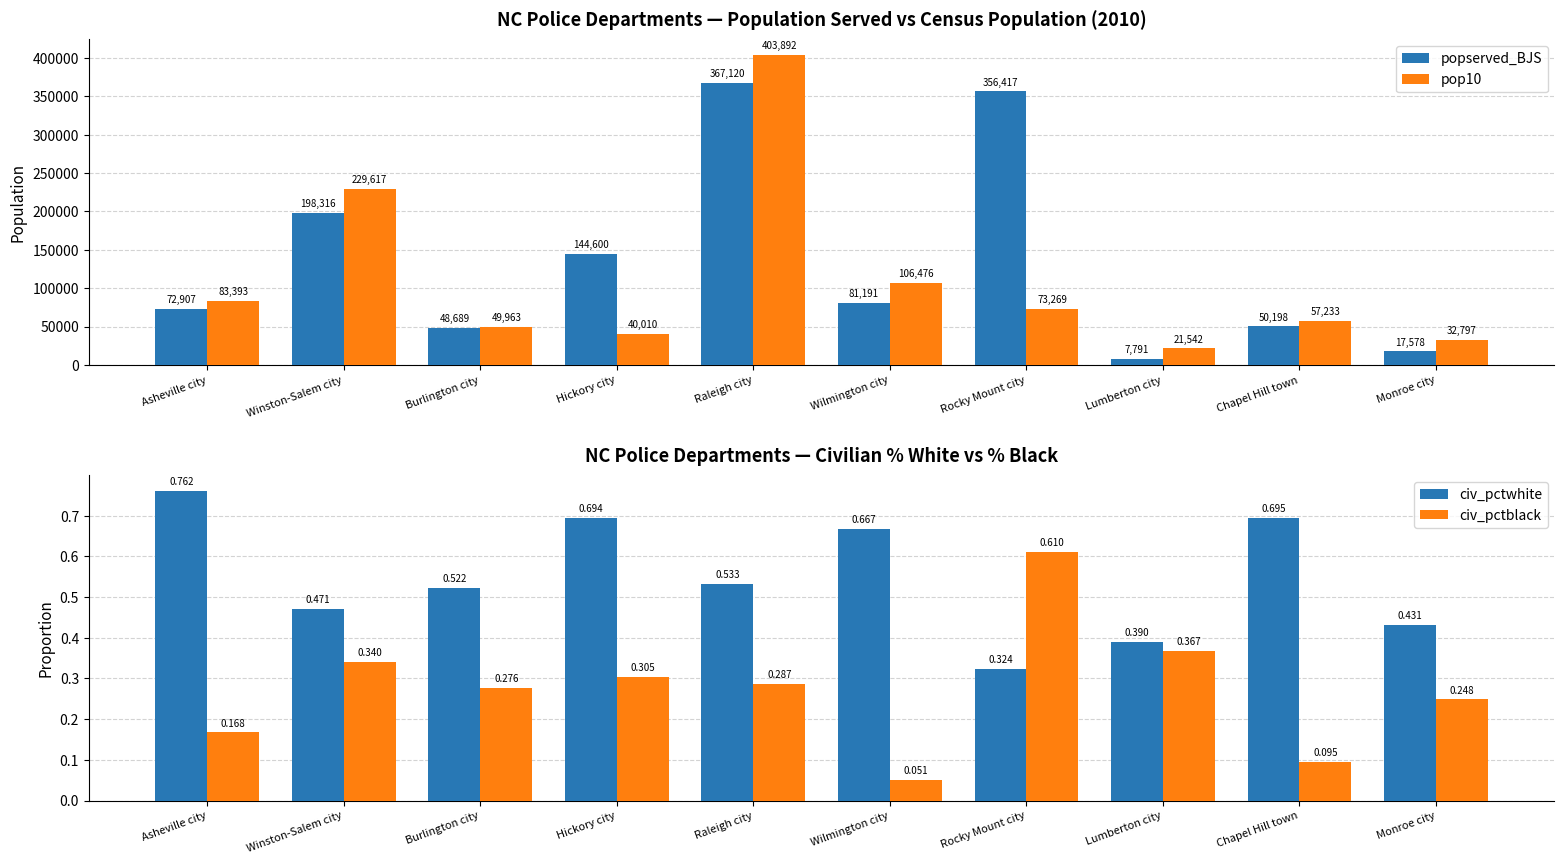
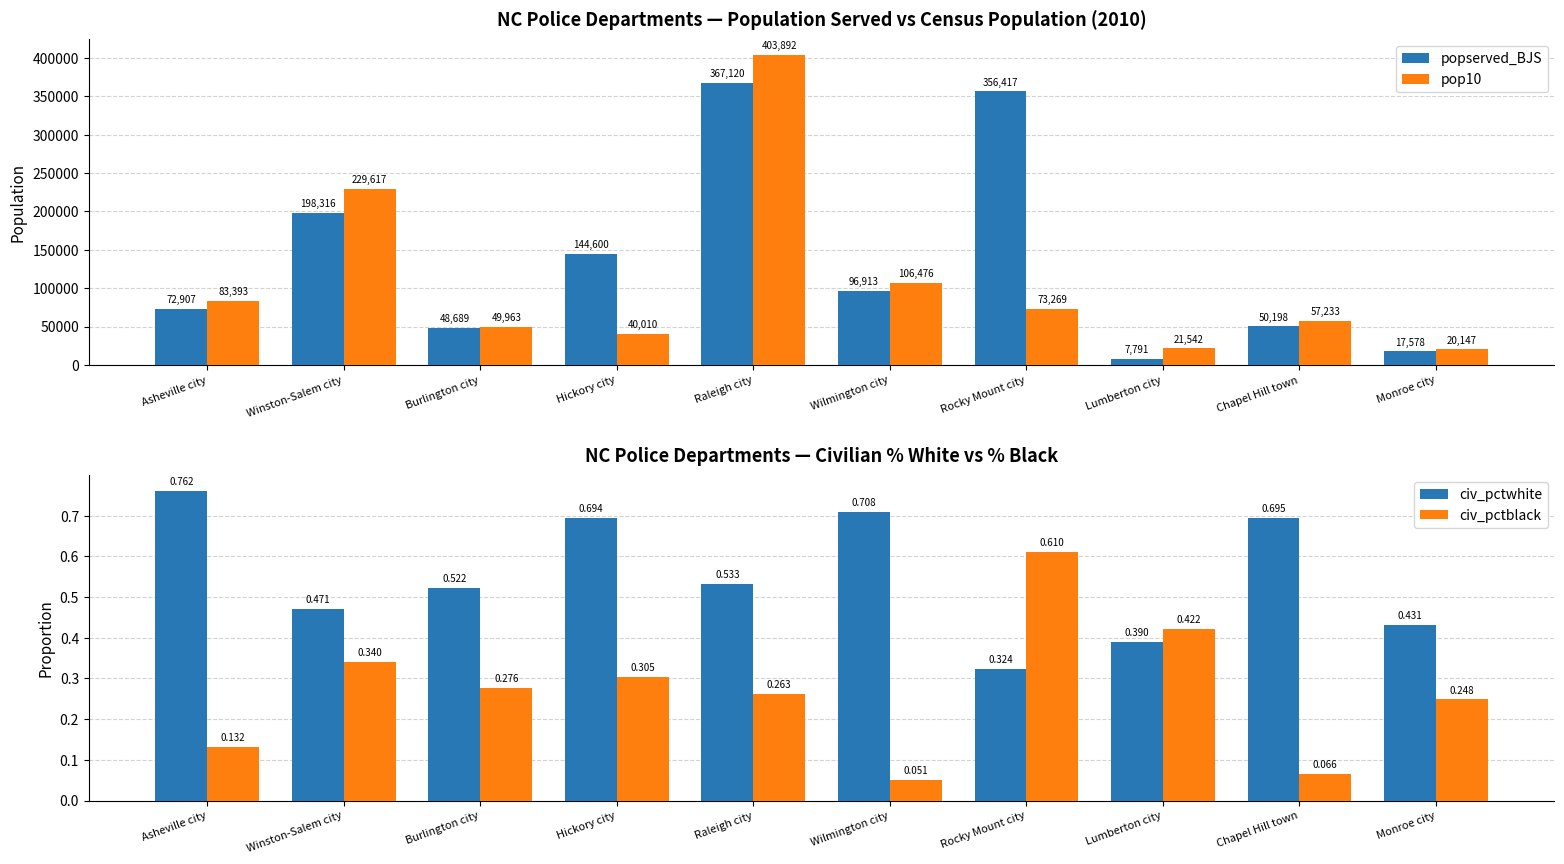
NC Police Departments — Population Served vs Census Population (2010), popserved_BJS, Wilmington city: 81,191 -> 96,913
NC Police Departments — Population Served vs Census Population (2010), pop10, Monroe city: 32,797 -> 20,147
NC Police Departments — Civilian % White vs % Black, civ_pctblack, Asheville city: 0.168 -> 0.132
NC Police Departments — Civilian % White vs % Black, civ_pctblack, Raleigh city: 0.287 -> 0.263
NC Police Departments — Civilian % White vs % Black, civ_pctwhite, Wilmington city: 0.667 -> 0.708
NC Police Departments — Civilian % White vs % Black, civ_pctblack, Lumberton city: 0.367 -> 0.422
NC Police Departments — Civilian % White vs % Black, civ_pctblack, Chapel Hill town: 0.095 -> 0.066
